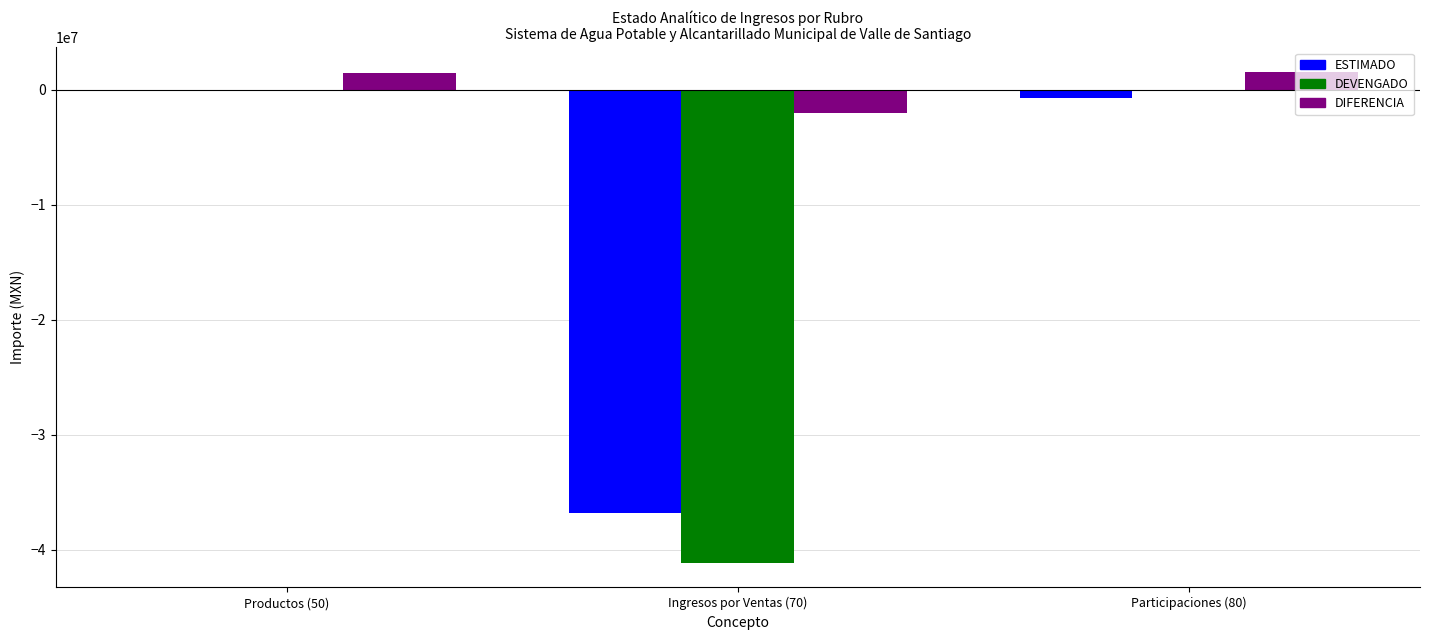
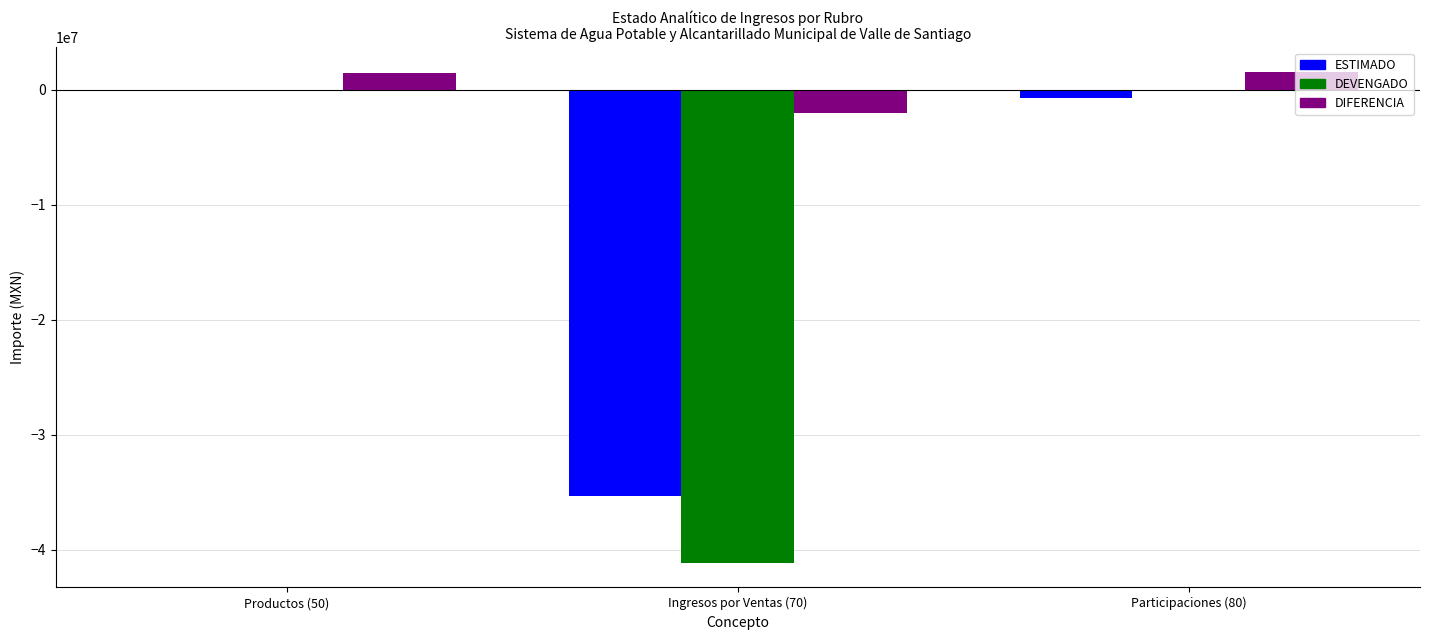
ESTIMADO, Ingresos por Ventas (70): -36800000 -> -35300000
